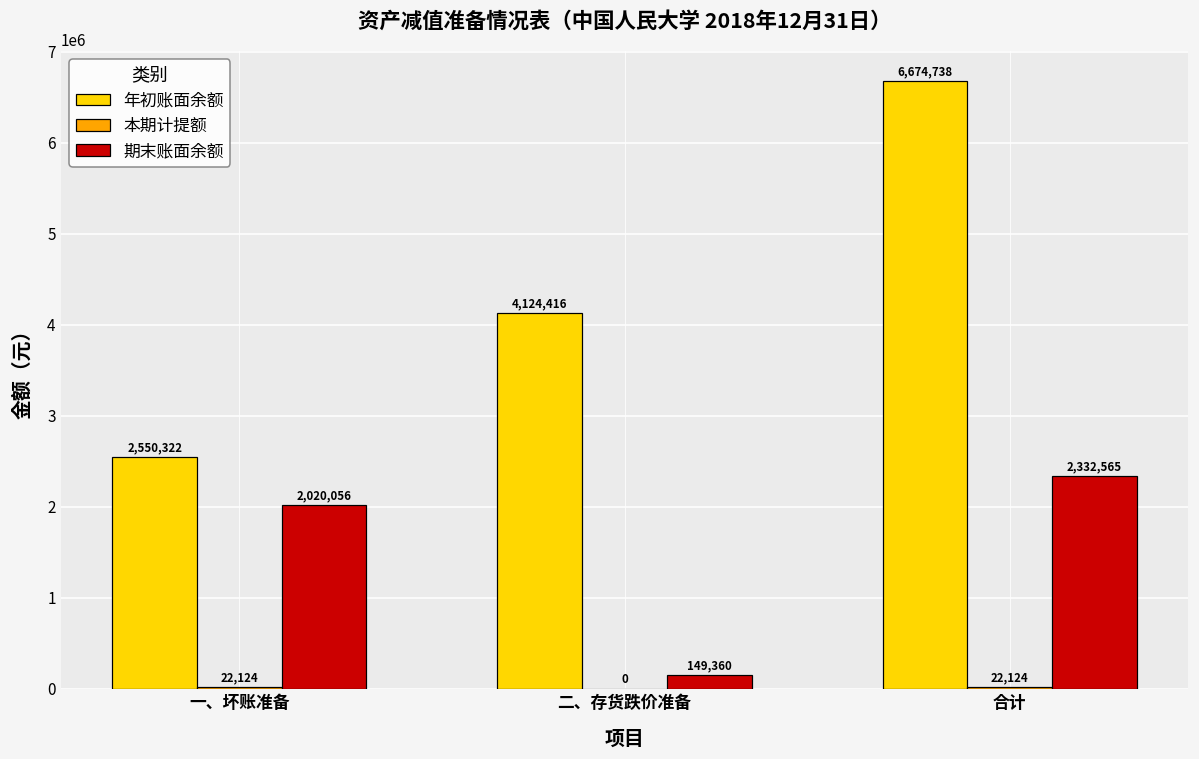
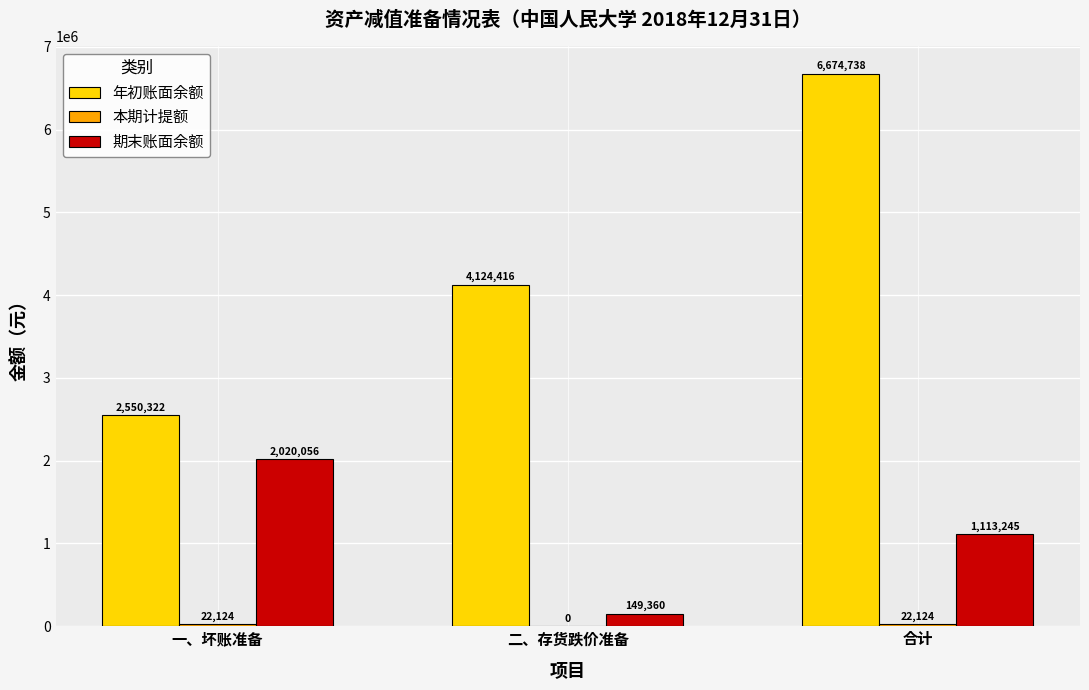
期末账面余额, 合计: 2,332,565 -> 1,113,245
